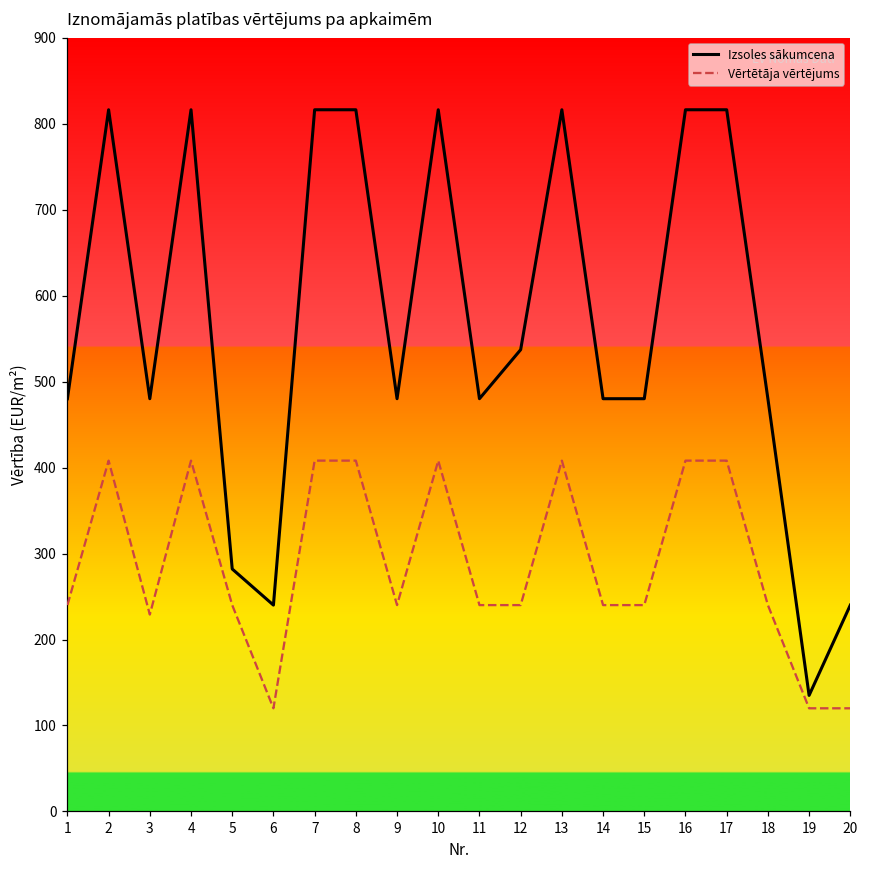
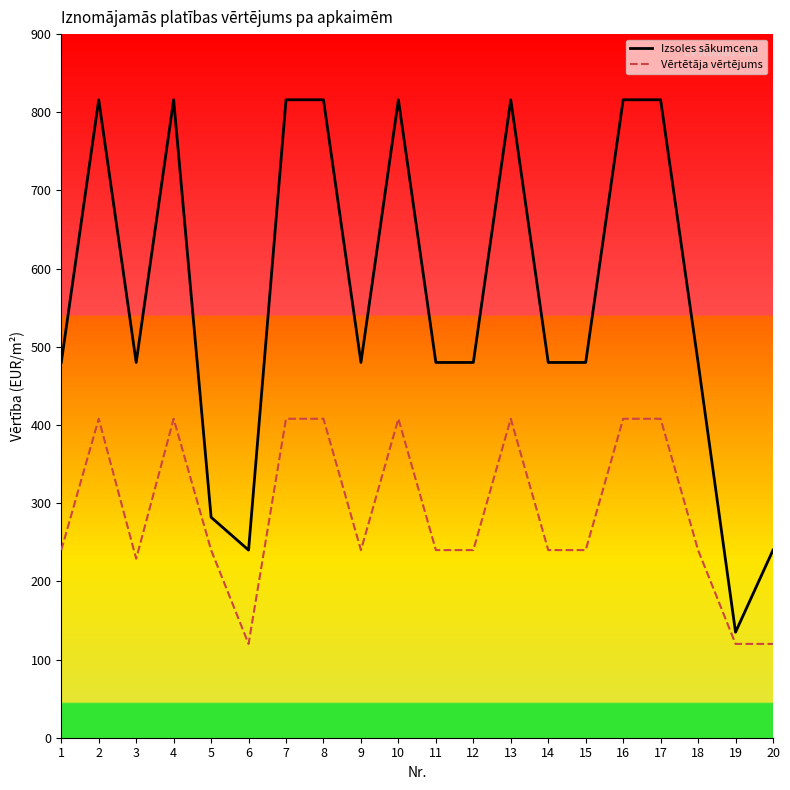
Izsoles sākumcena, 12: 540 -> 480
